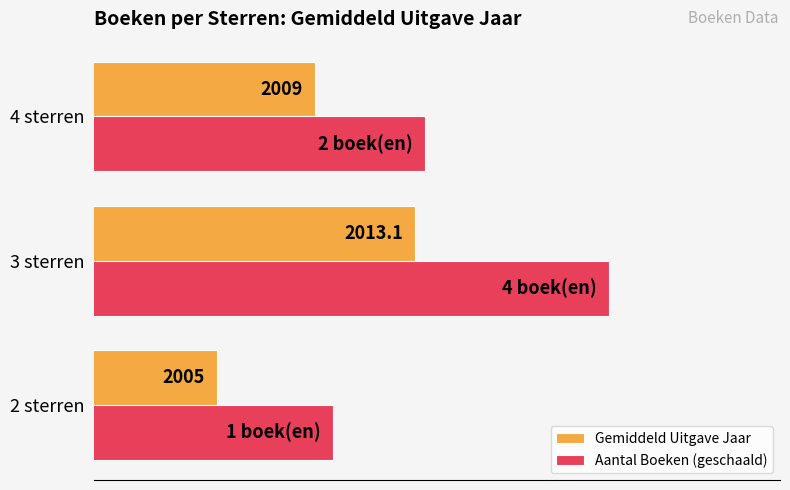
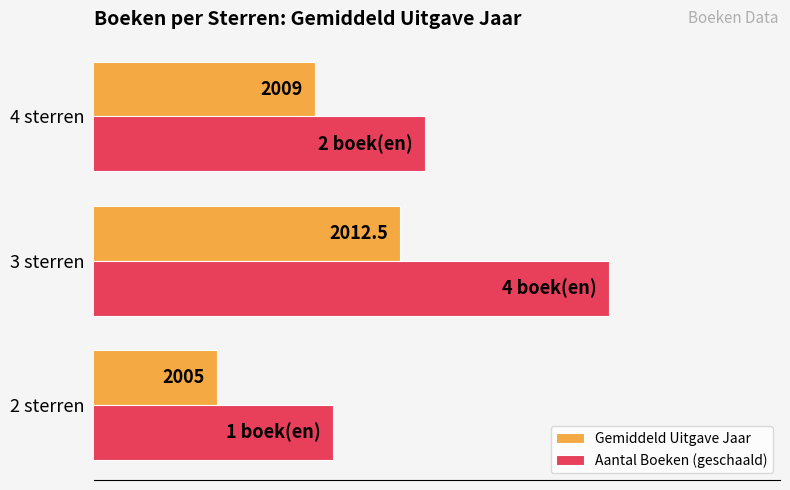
Gemiddeld Uitgave Jaar, 3 sterren: 2013.1 -> 2012.5
